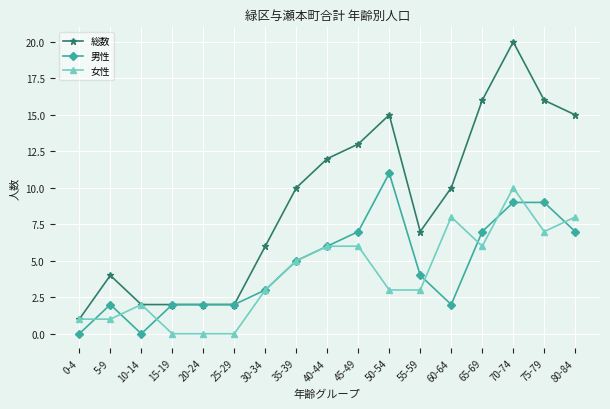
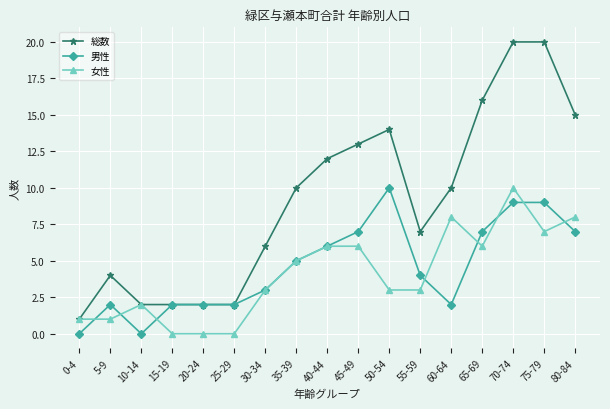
総数, 50-54: 15 -> 14
男性, 50-54: 11 -> 10
総数, 75-79: 16 -> 20
